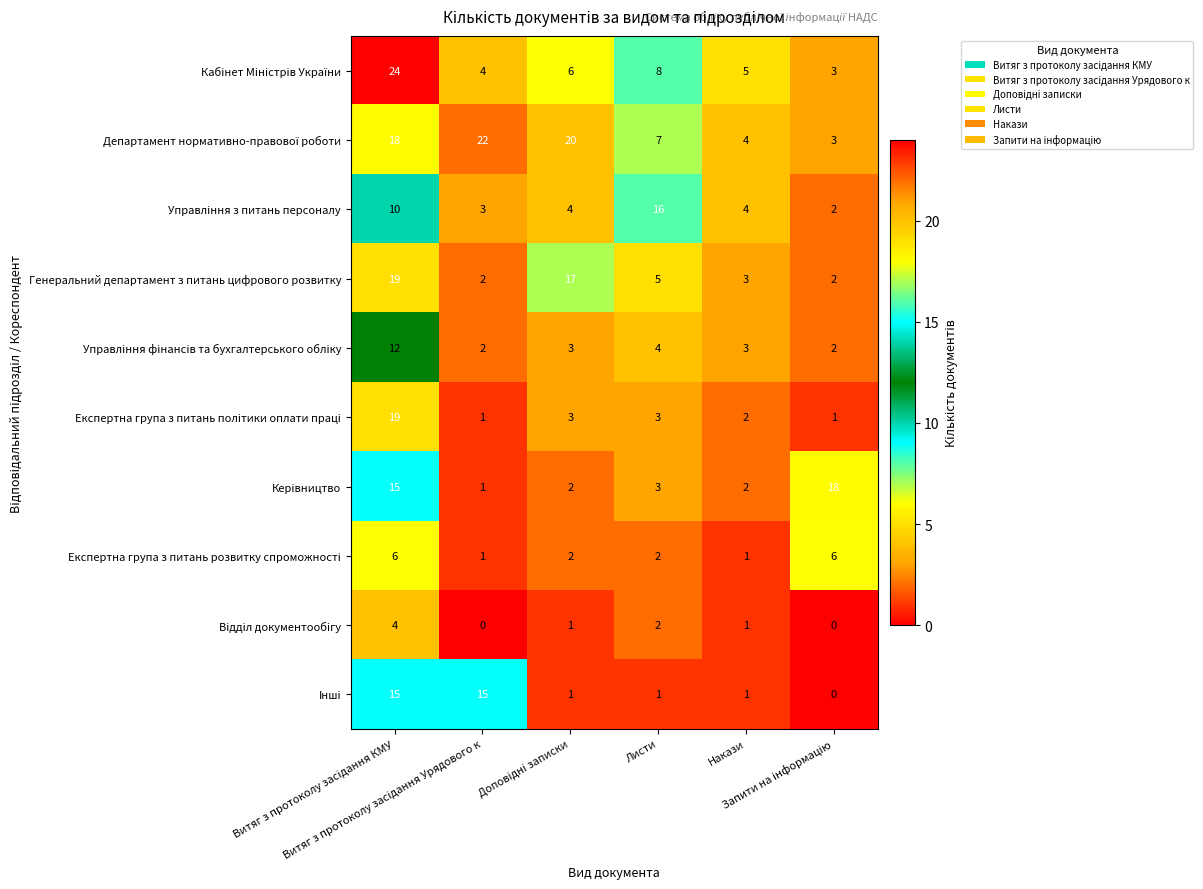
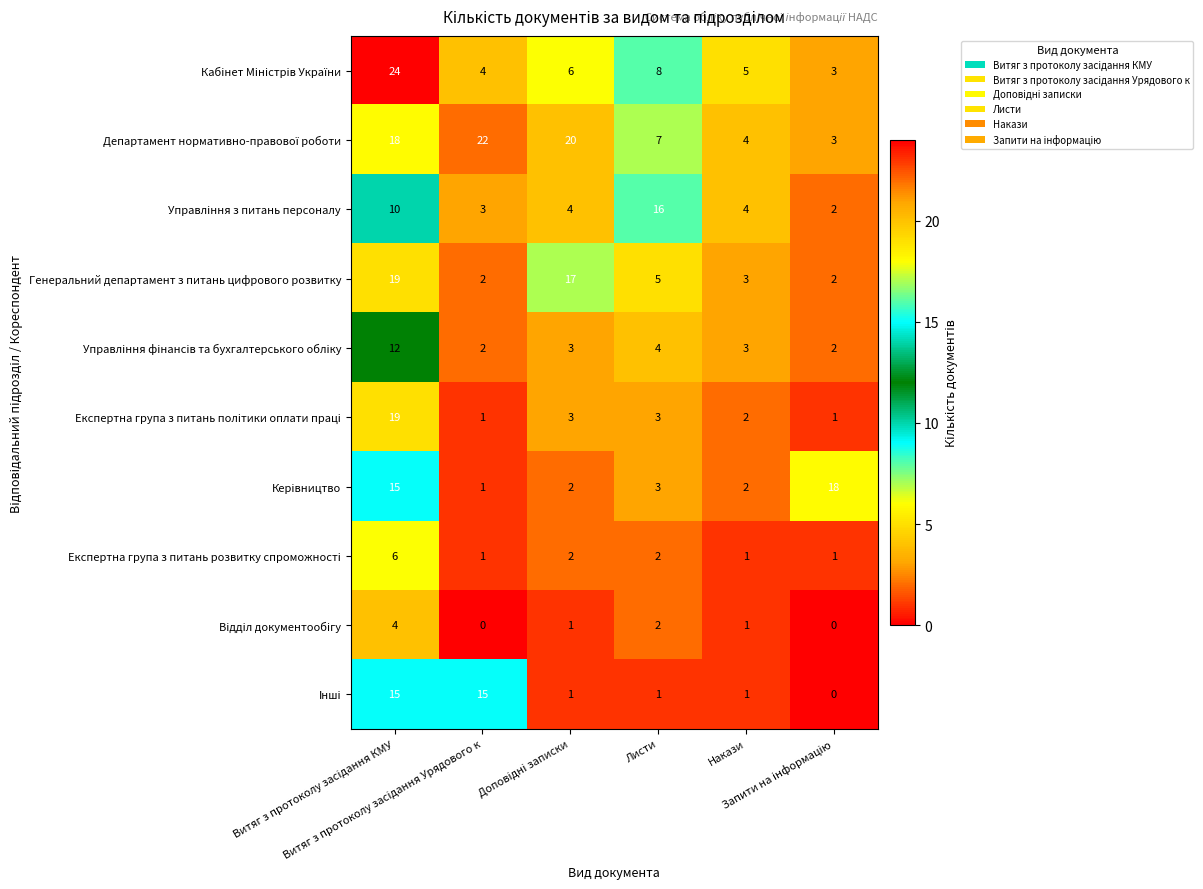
Експертна група з питань розвитку спроможності, Запити на інформацію: 6 -> 1
